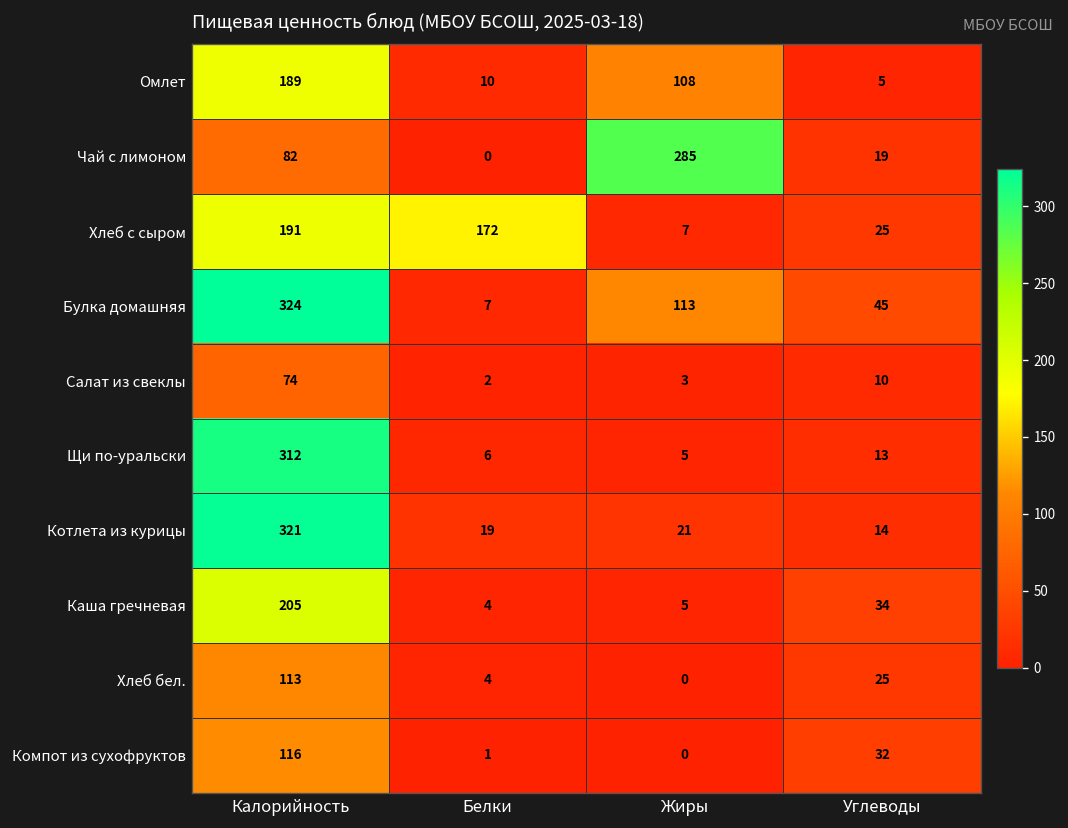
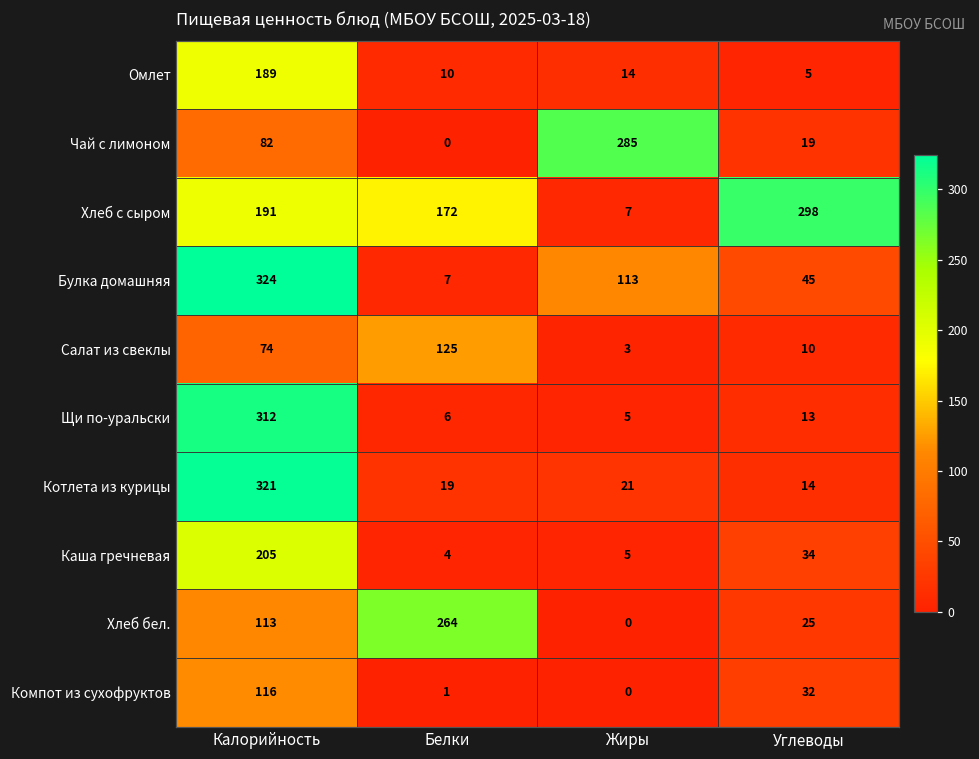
Омлет, Жиры: 108 -> 14
Хлеб с сыром, Углеводы: 25 -> 298
Салат из свеклы, Белки: 2 -> 125
Хлеб бел., Белки: 4 -> 264
